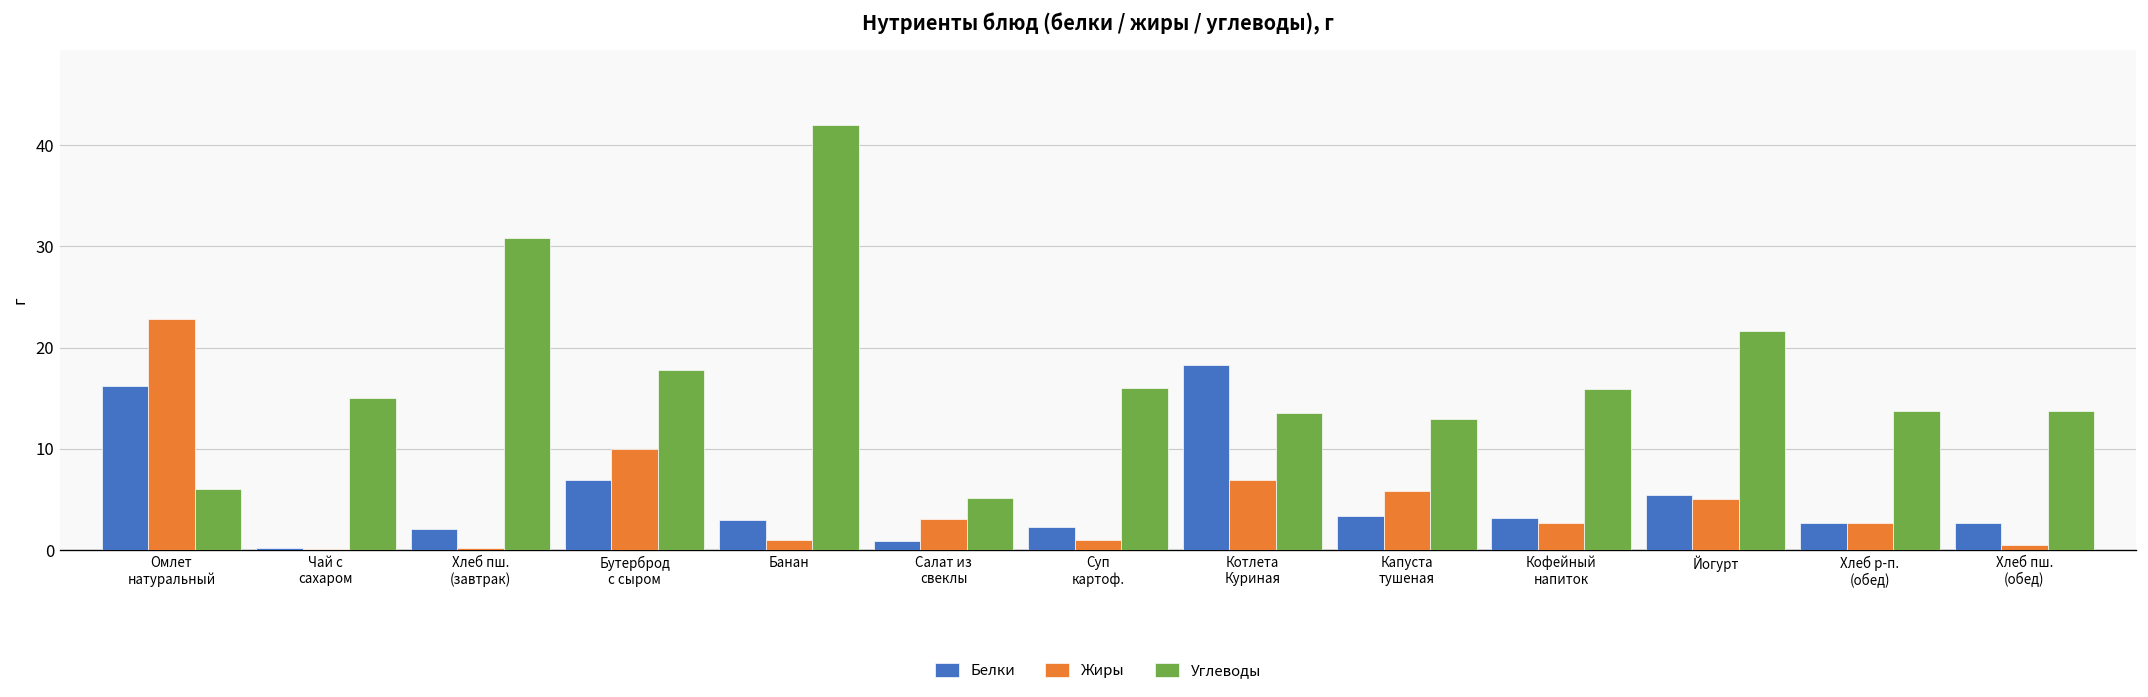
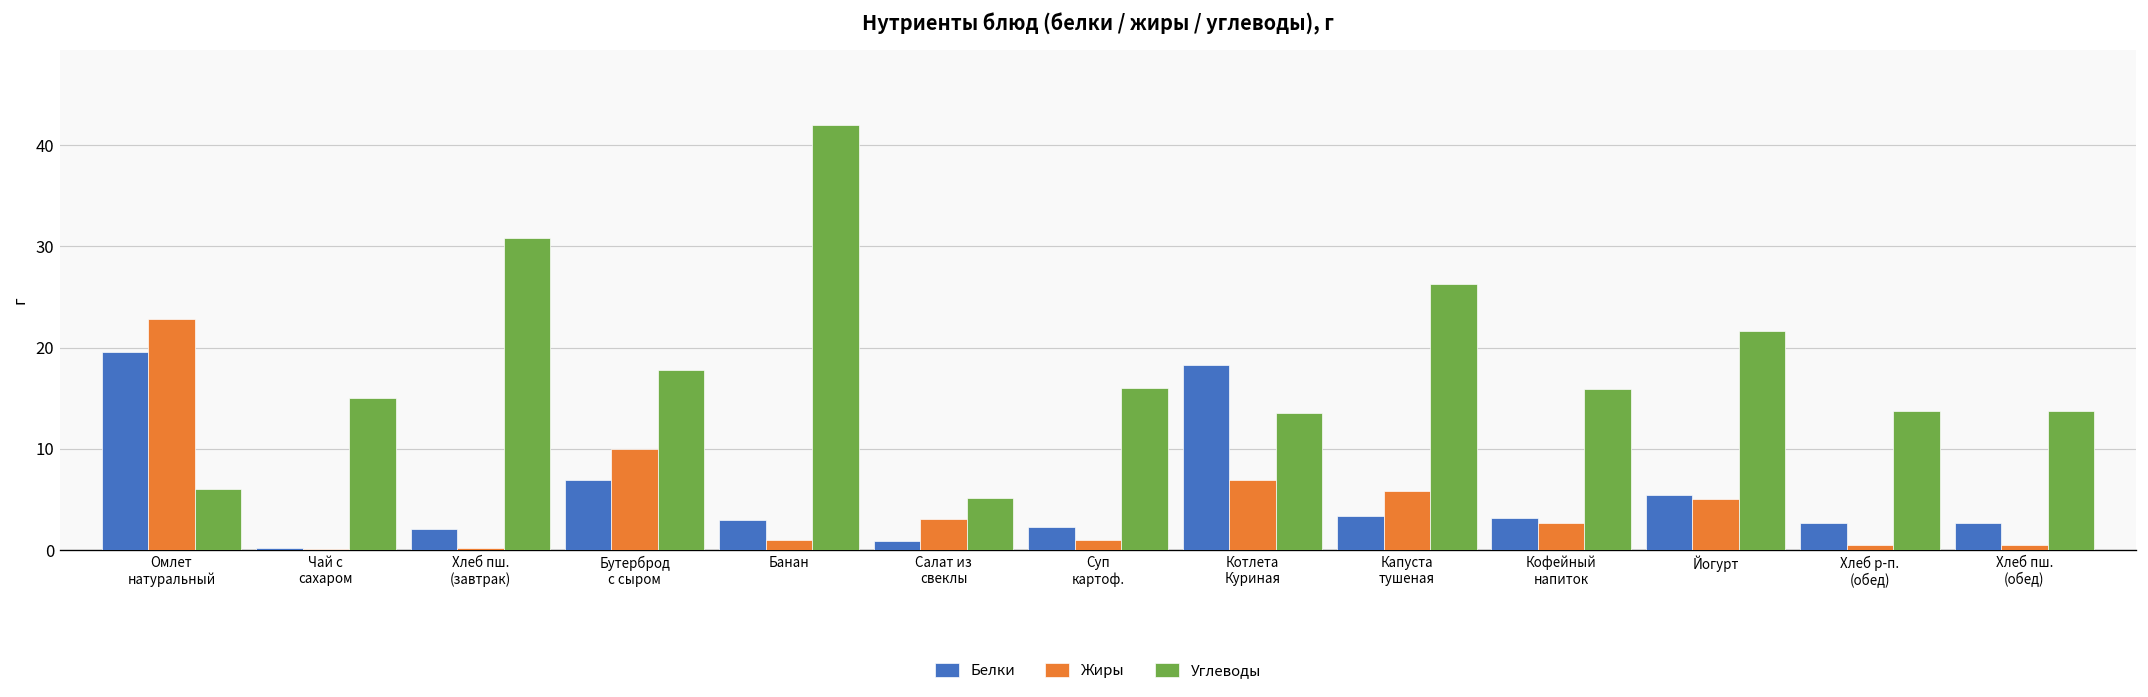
Белки, Омлет натуральный: 16 -> 20
Углеводы, Капуста тушеная: 13 -> 26
Жиры, Хлеб р-п. (обед): 3 -> 0
